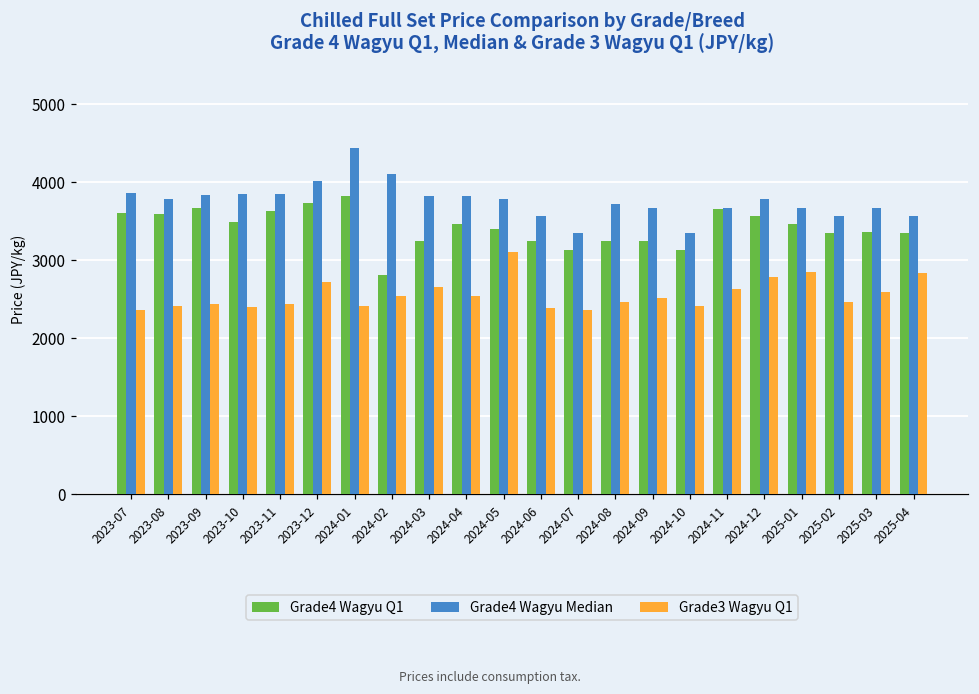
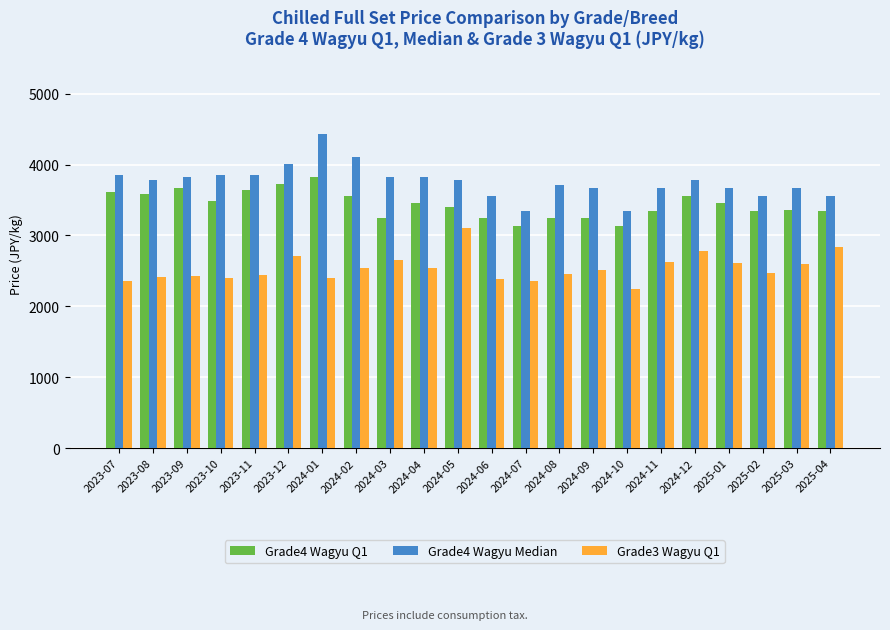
Grade4 Wagyu Q1, 2024-02: 2800 -> 3600
Grade3 Wagyu Q1, 2024-10: 2400 -> 2200
Grade4 Wagyu Q1, 2024-11: 3700 -> 3300
Grade3 Wagyu Q1, 2025-01: 2800 -> 2600
